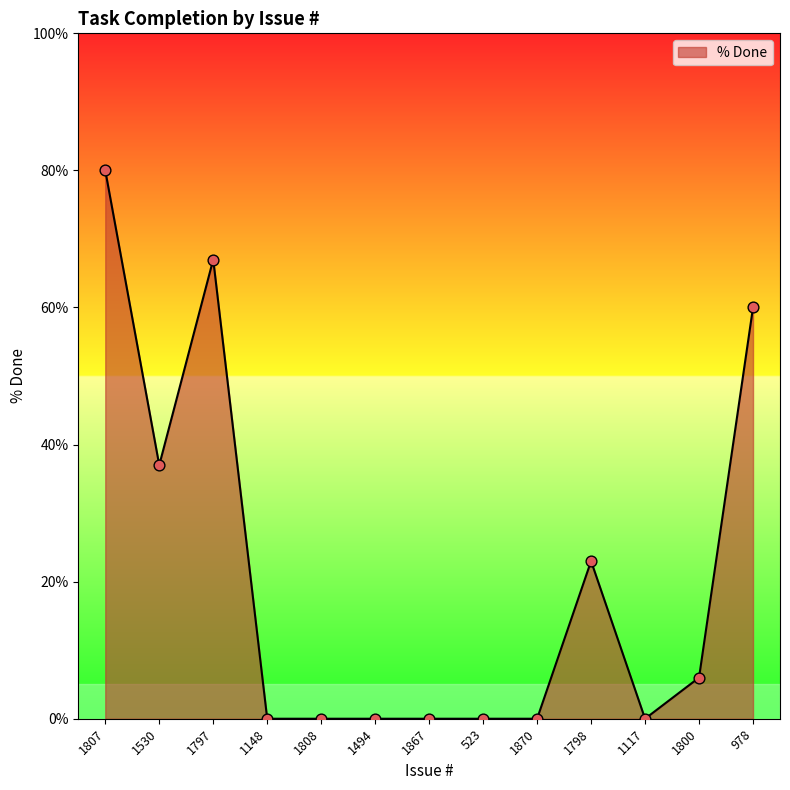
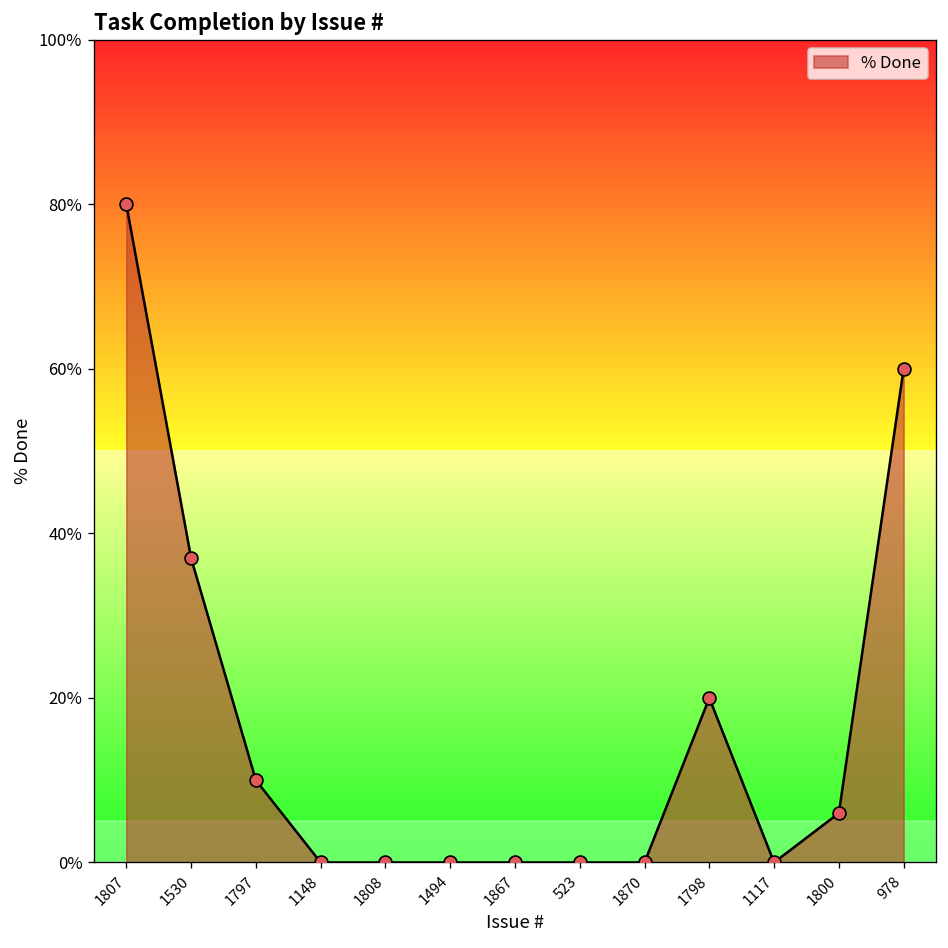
1797: 67% -> 10%
1798: 23% -> 20%
